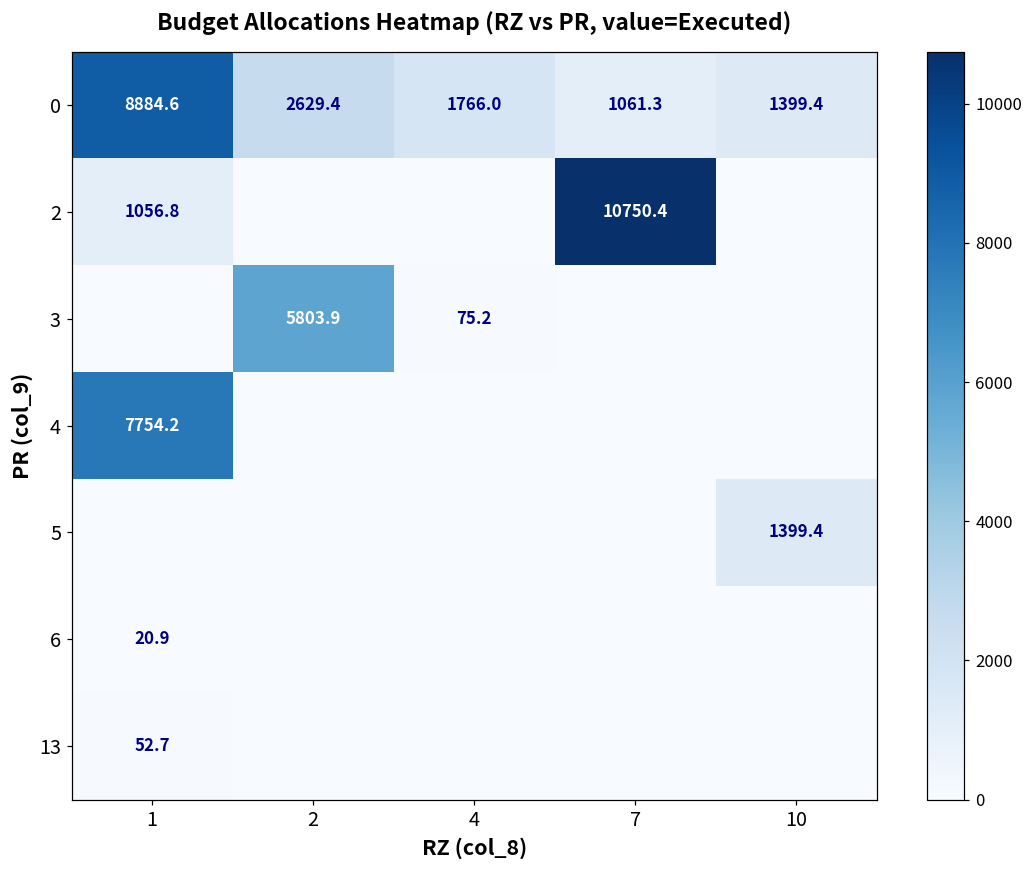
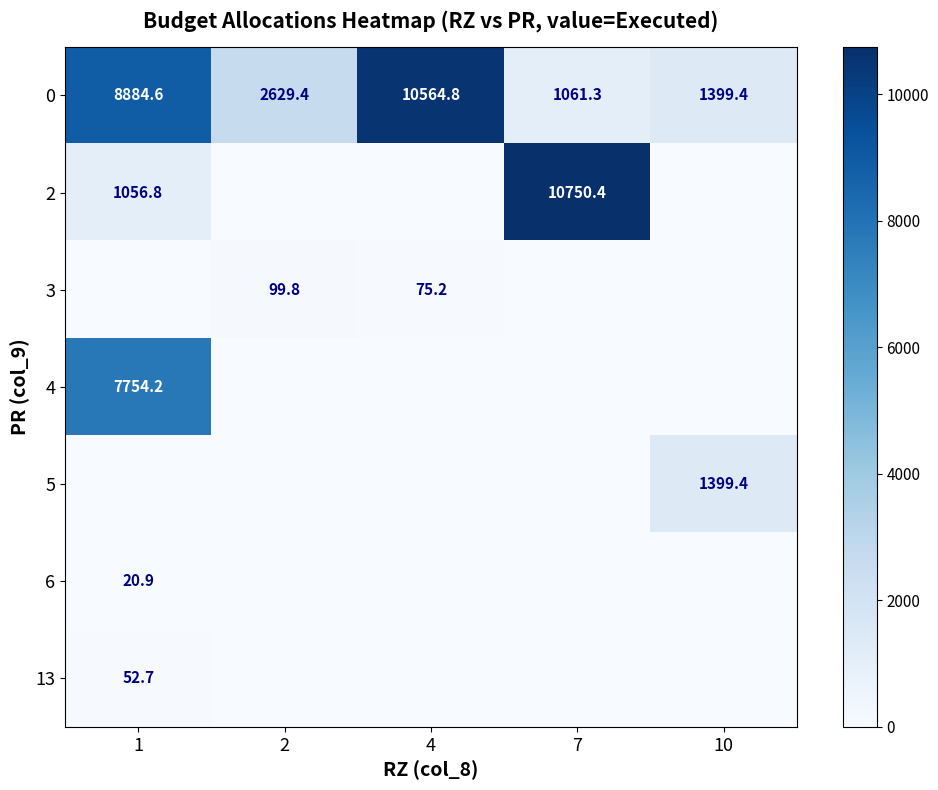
0, 4: 1766.0 -> 10564.8
3, 2: 5803.9 -> 99.8
